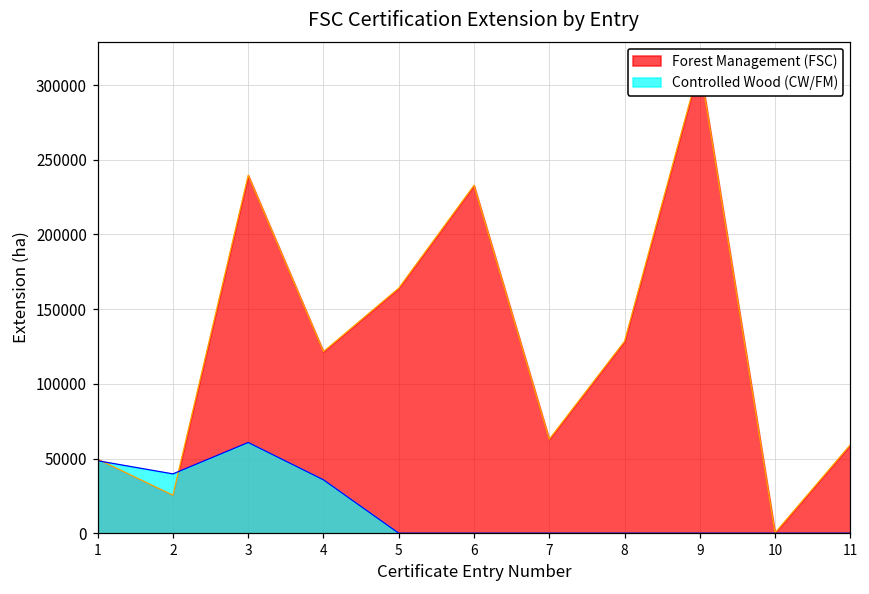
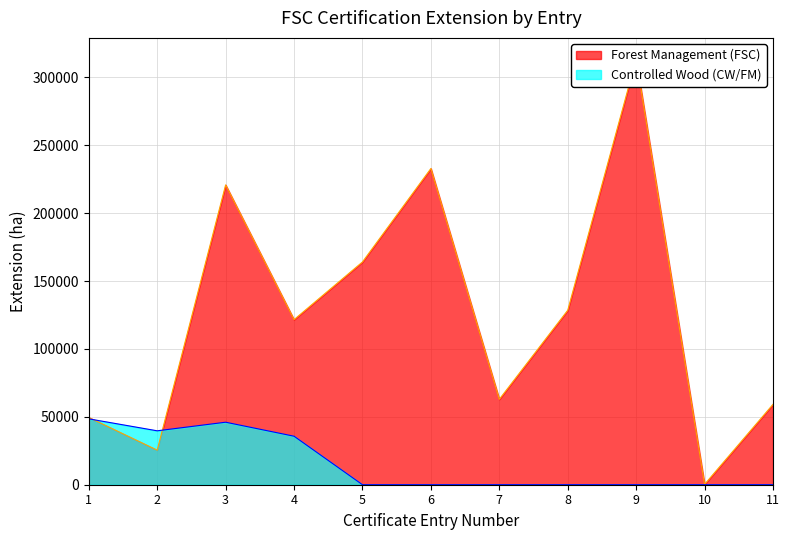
Forest Management (FSC), 3: 240000 -> 221000
Controlled Wood (CW/FM), 3: 61000 -> 46000
